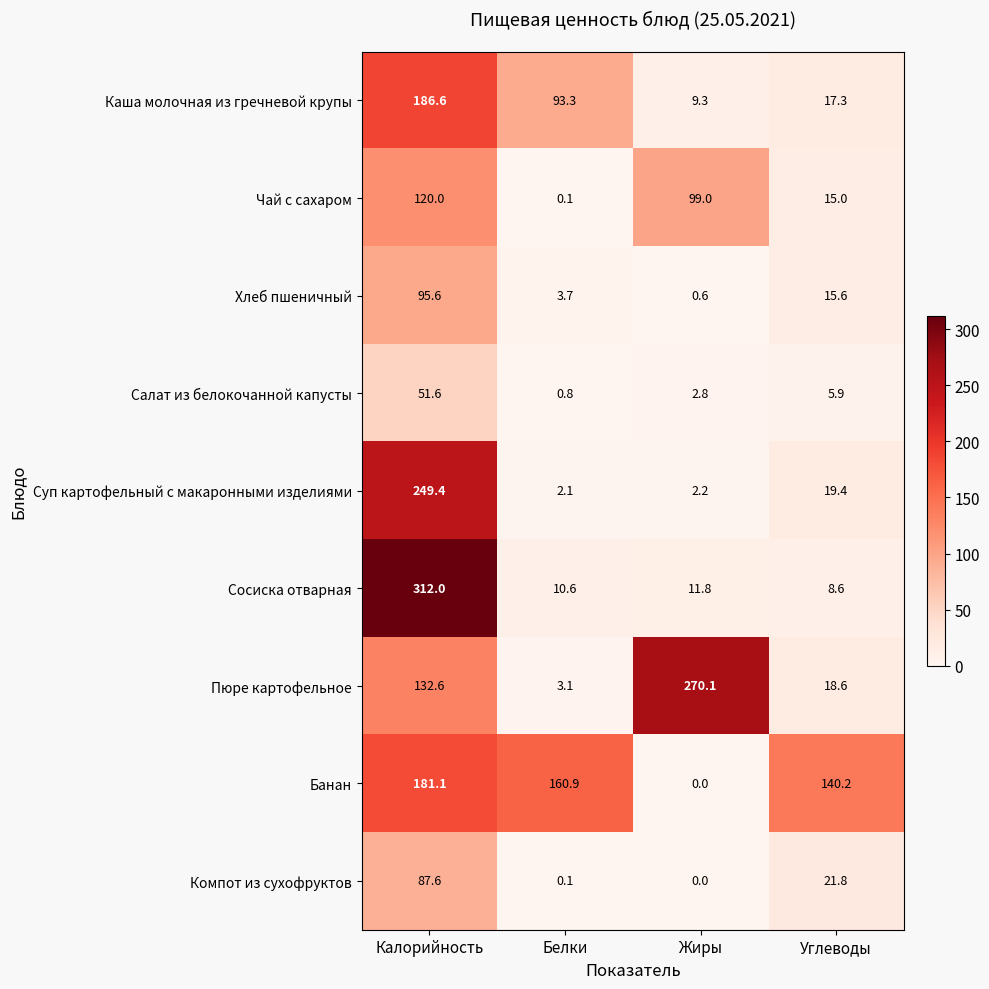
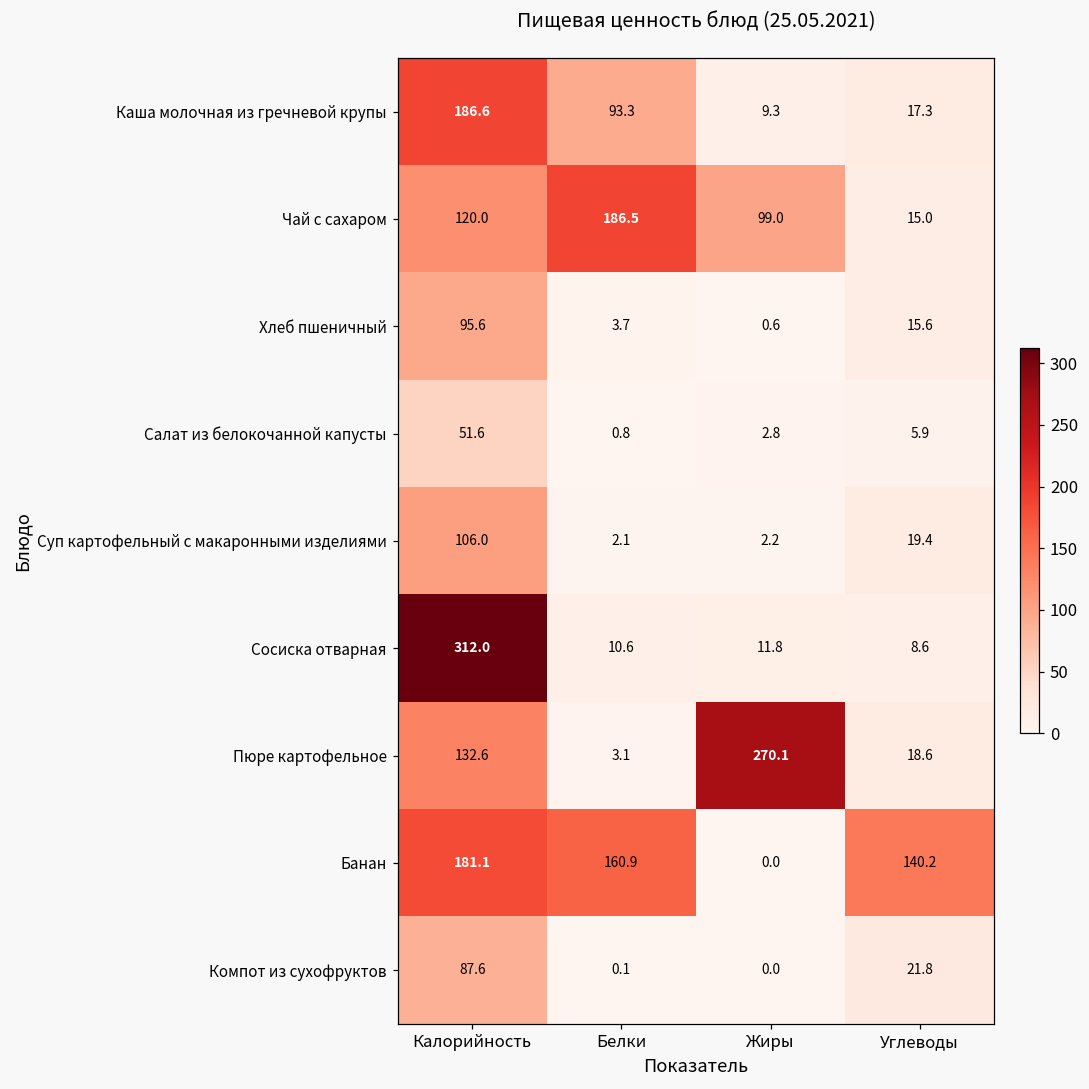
Чай с сахаром, Белки: 0.1 -> 186.5
Суп картофельный с макаронными изделиями, Калорийность: 249.4 -> 106.0
